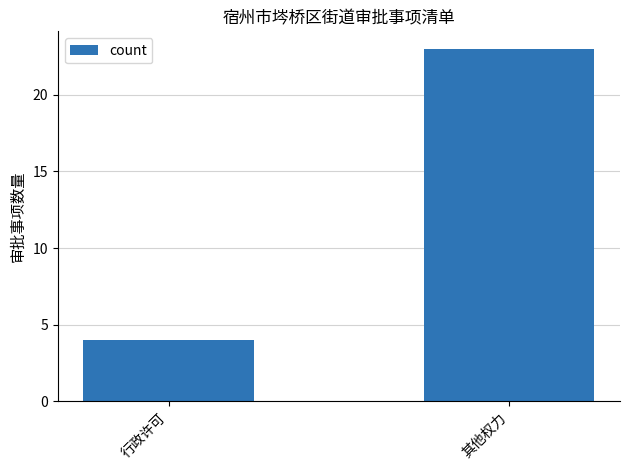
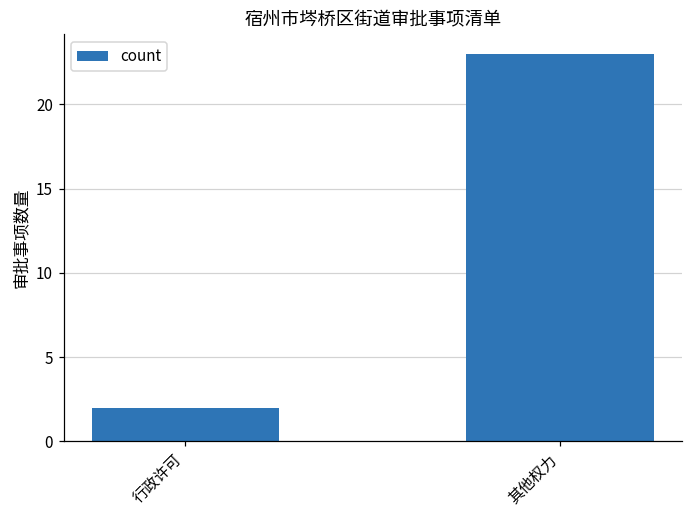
行政许可: 4 -> 2
